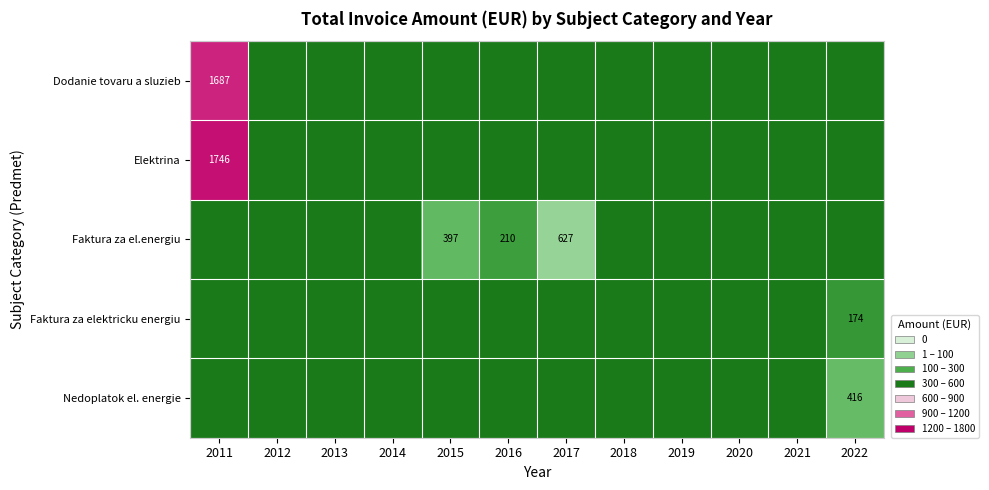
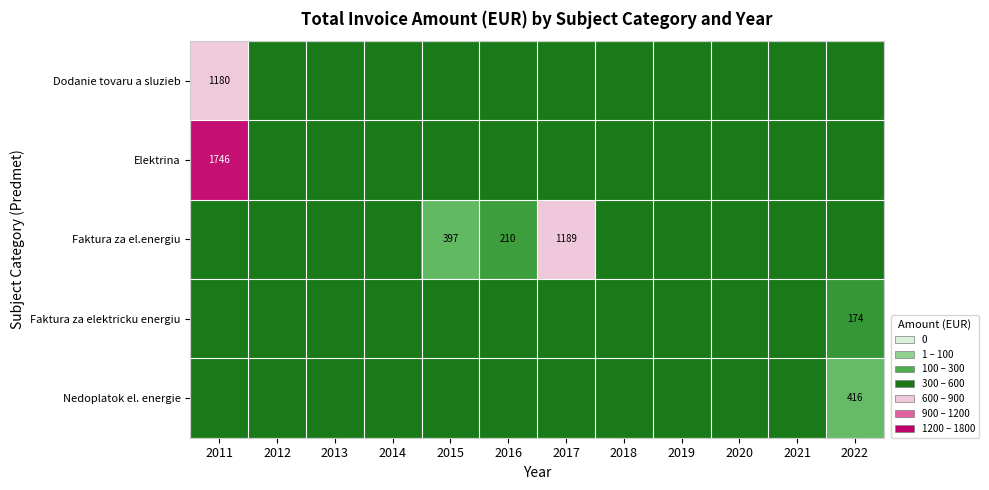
Dodanie tovaru a sluzieb, 2011: 1687 -> 1180
Faktura za el.energiu, 2017: 627 -> 1189
